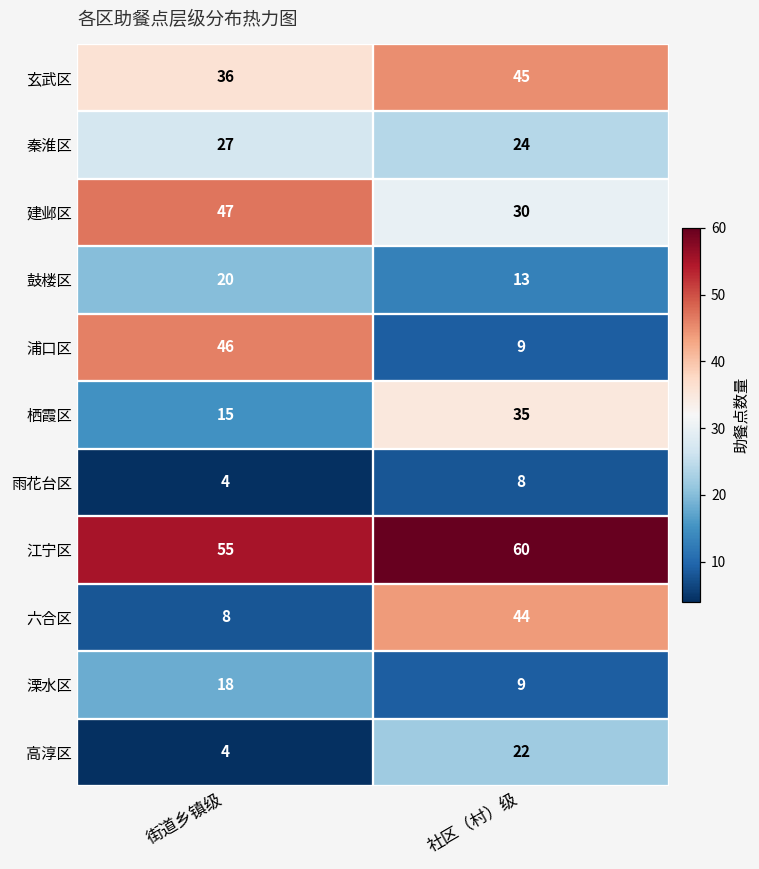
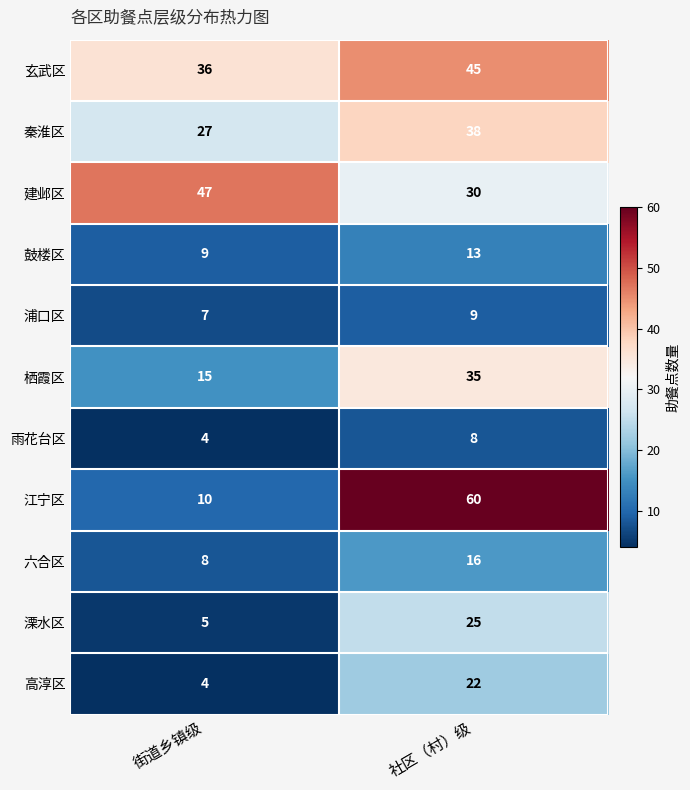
秦淮区, 社区（村）级: 24 -> 38
鼓楼区, 街道乡镇级: 20 -> 9
浦口区, 街道乡镇级: 46 -> 7
江宁区, 街道乡镇级: 55 -> 10
六合区, 社区（村）级: 44 -> 16
溧水区, 街道乡镇级: 18 -> 5
溧水区, 社区（村）级: 9 -> 25
